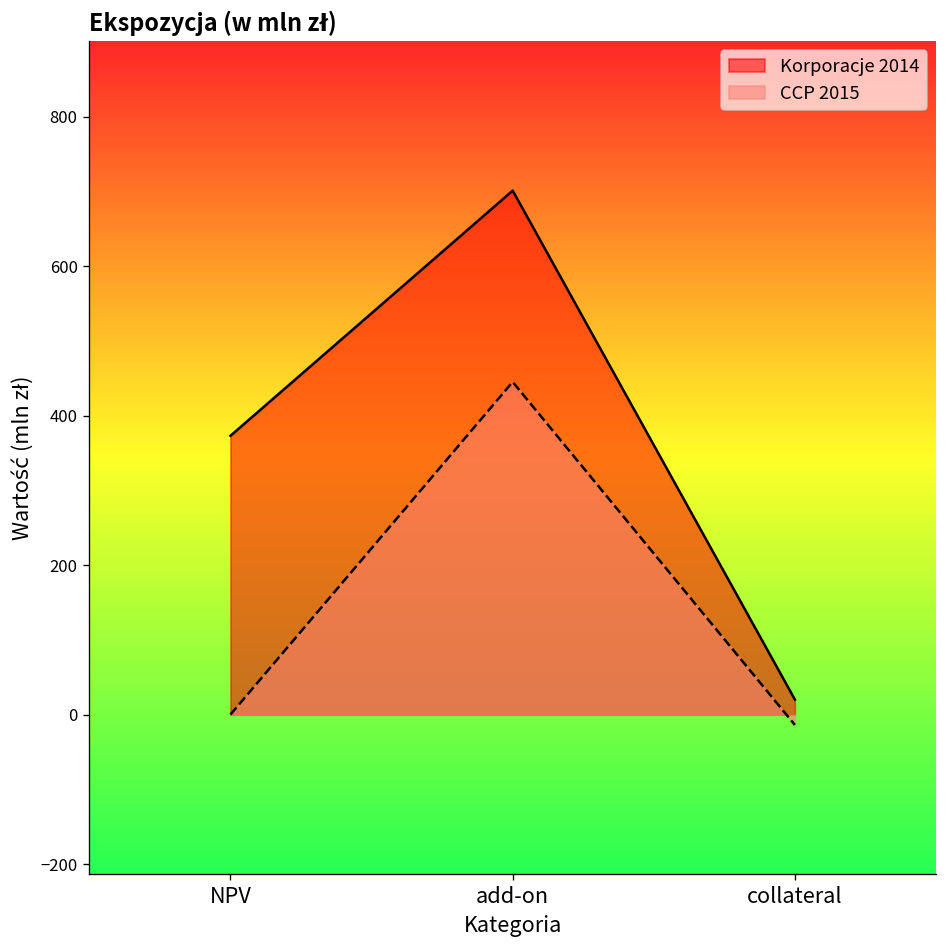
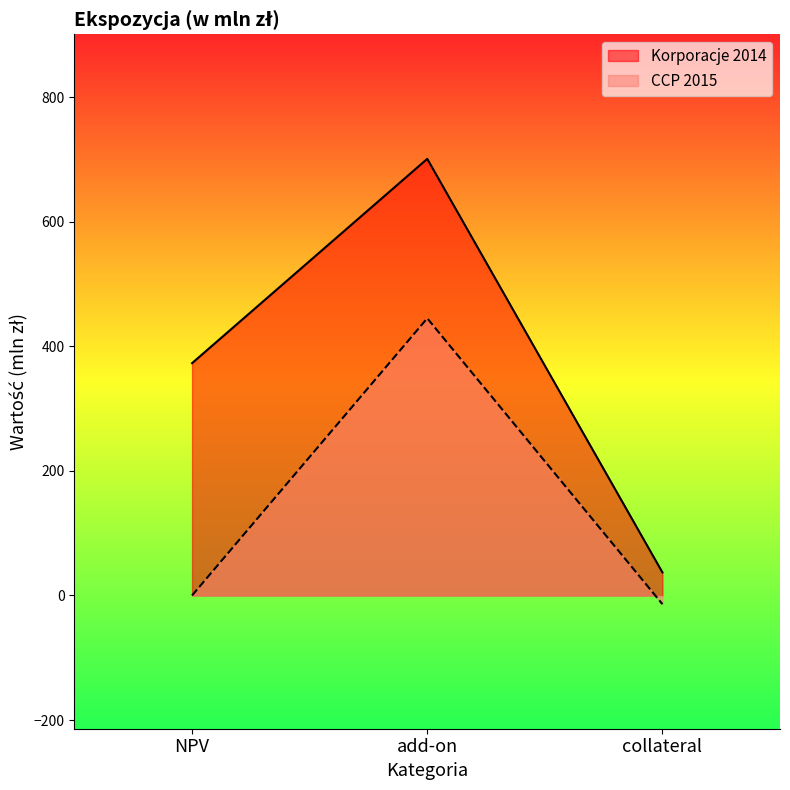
Korporacje 2014, collateral: 20 -> 40
